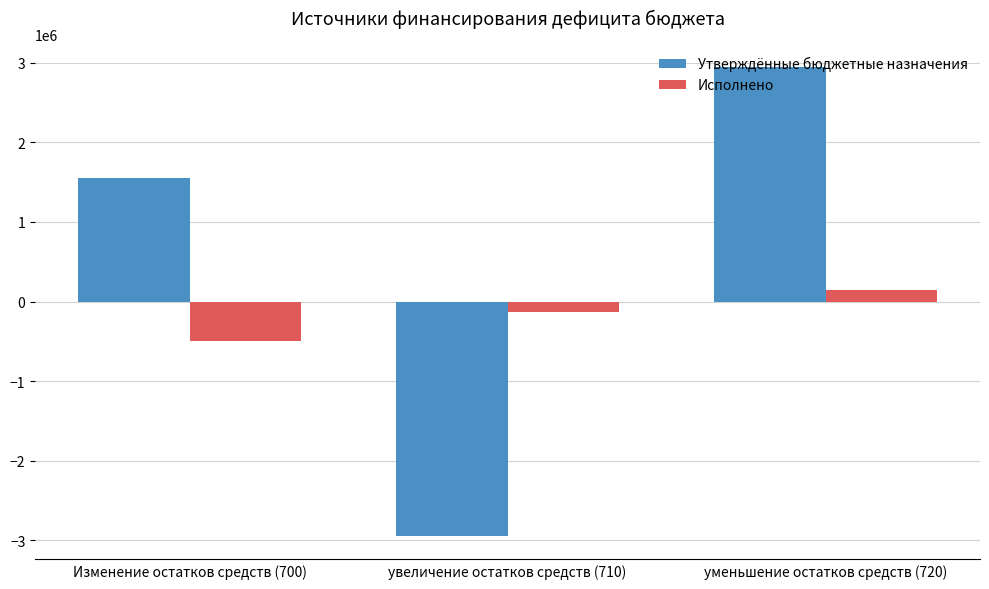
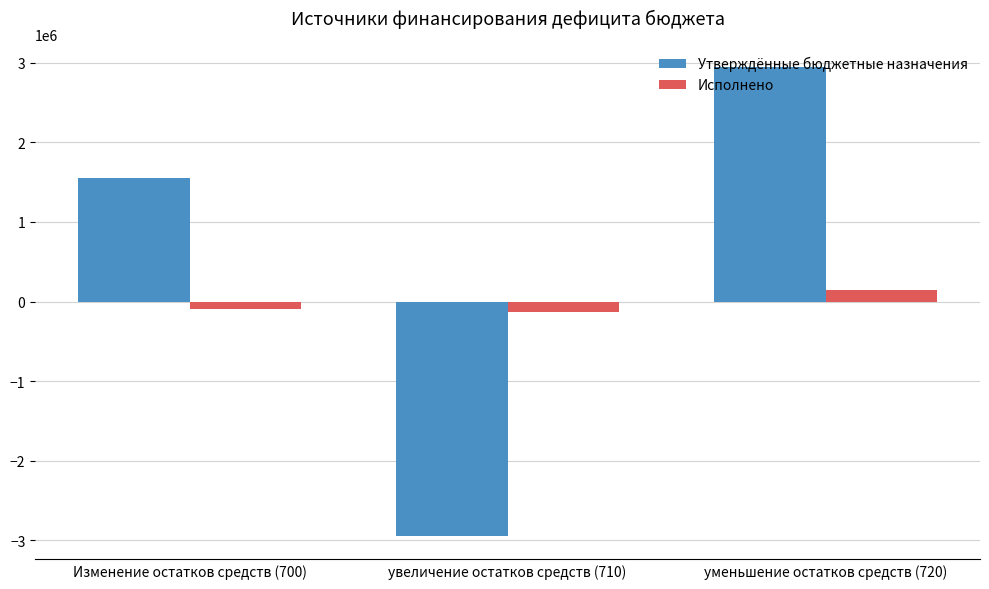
Исполнено, Изменение остатков средств (700): -500000 -> -100000
